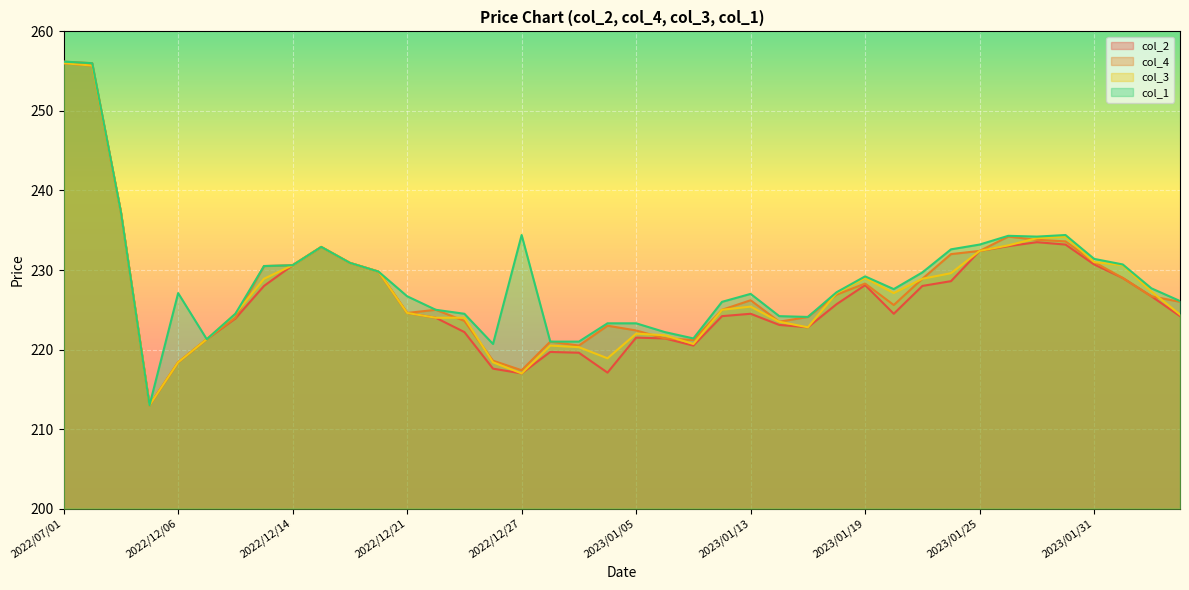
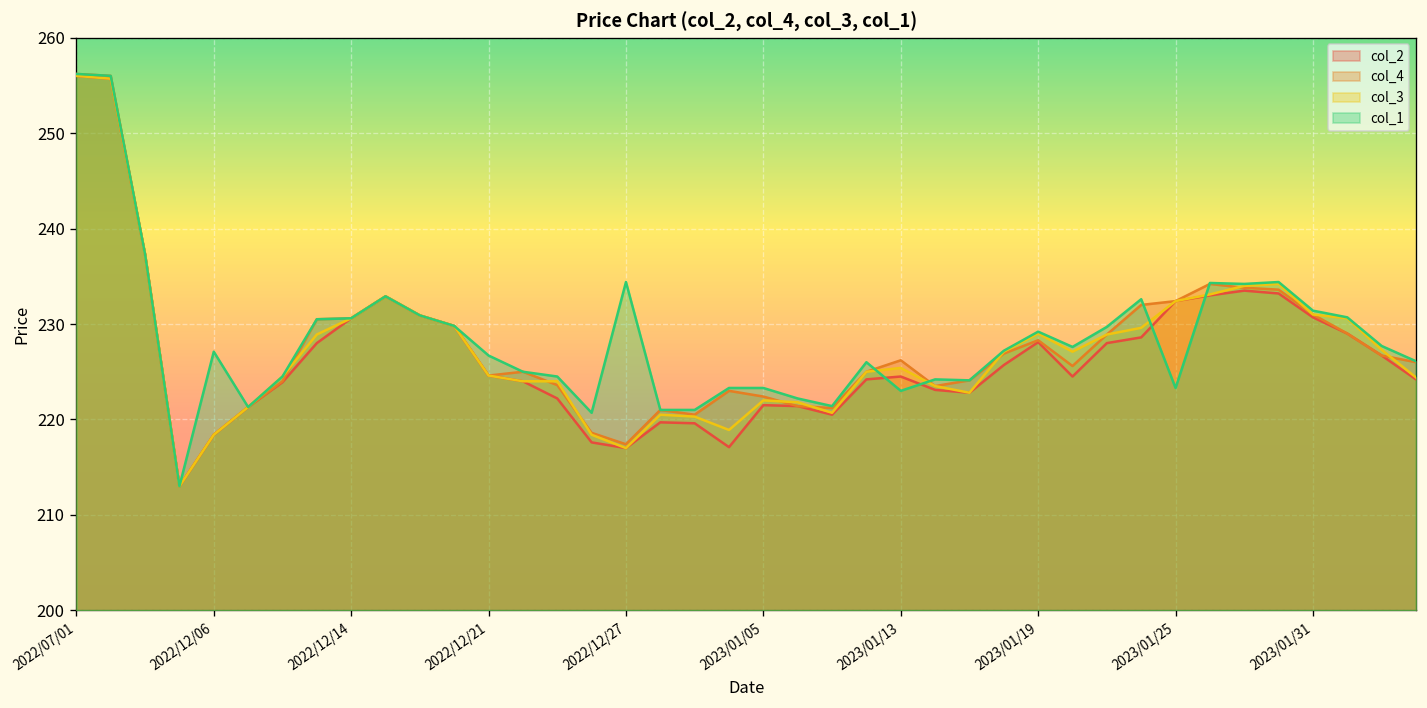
col_1, 2023/01/13: 227 -> 223
col_1, 2023/01/25: 233 -> 223
